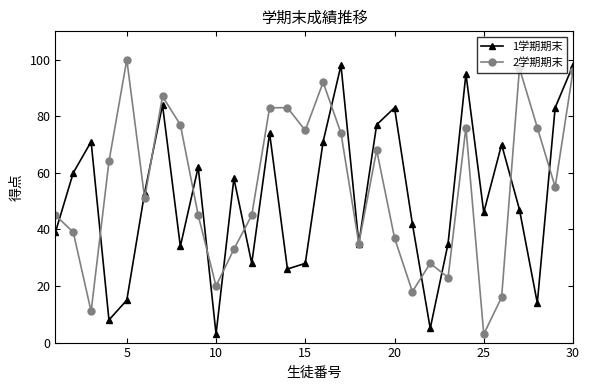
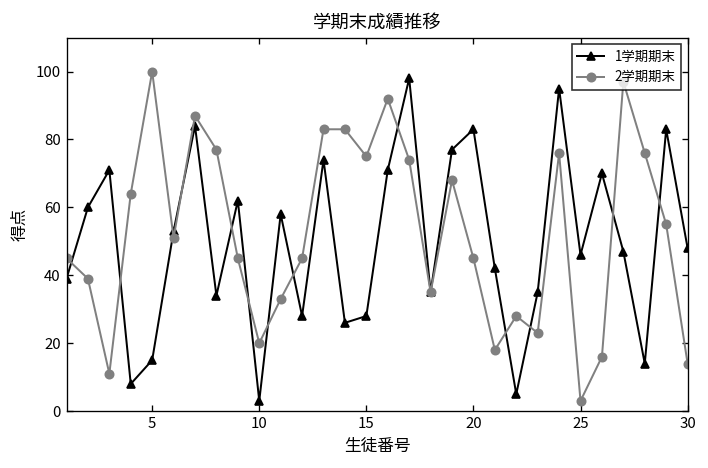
2学期期末, 20: 37 -> 45
1学期期末, 30: 98 -> 48
2学期期末, 30: 96 -> 14
